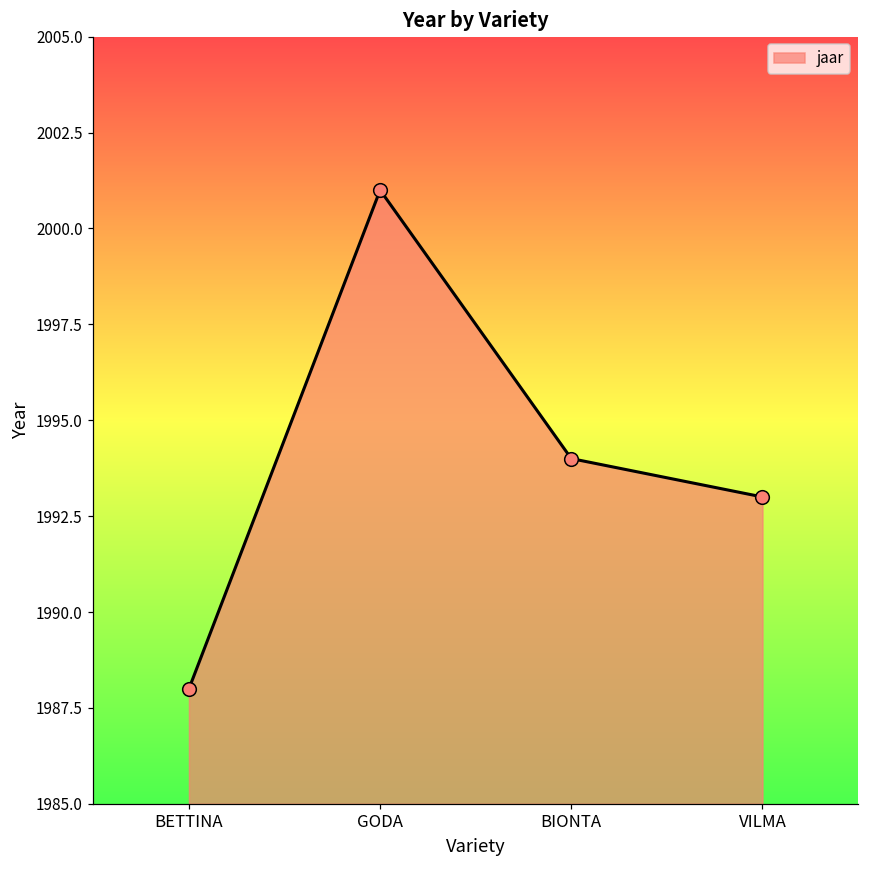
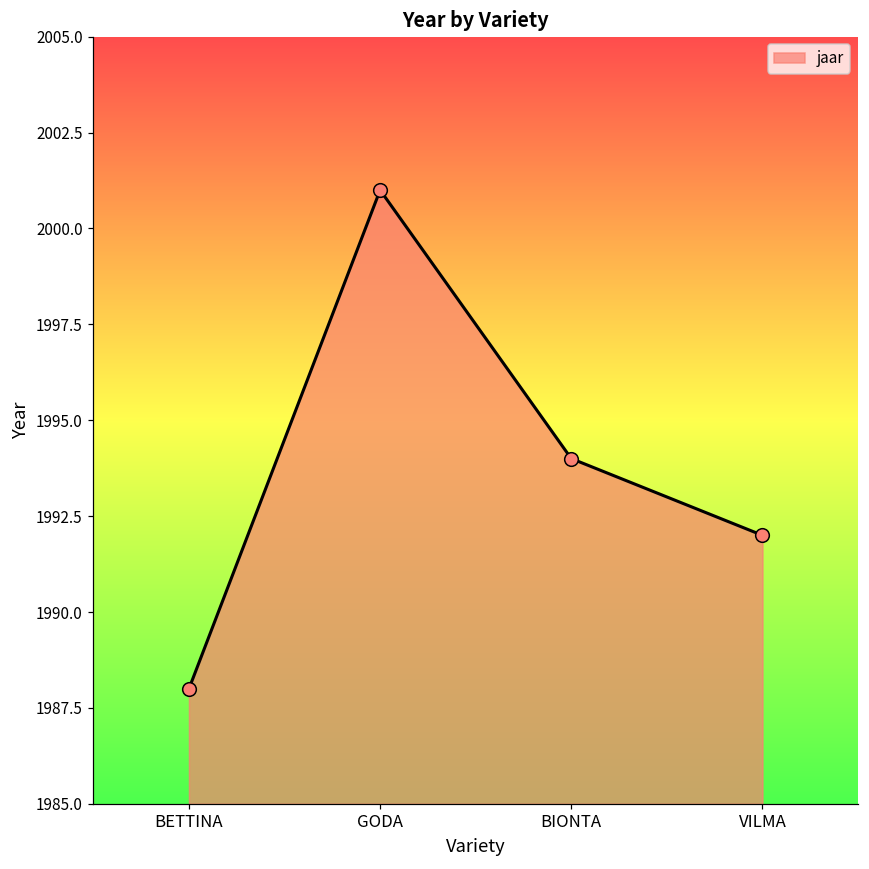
VILMA: 1993 -> 1992
